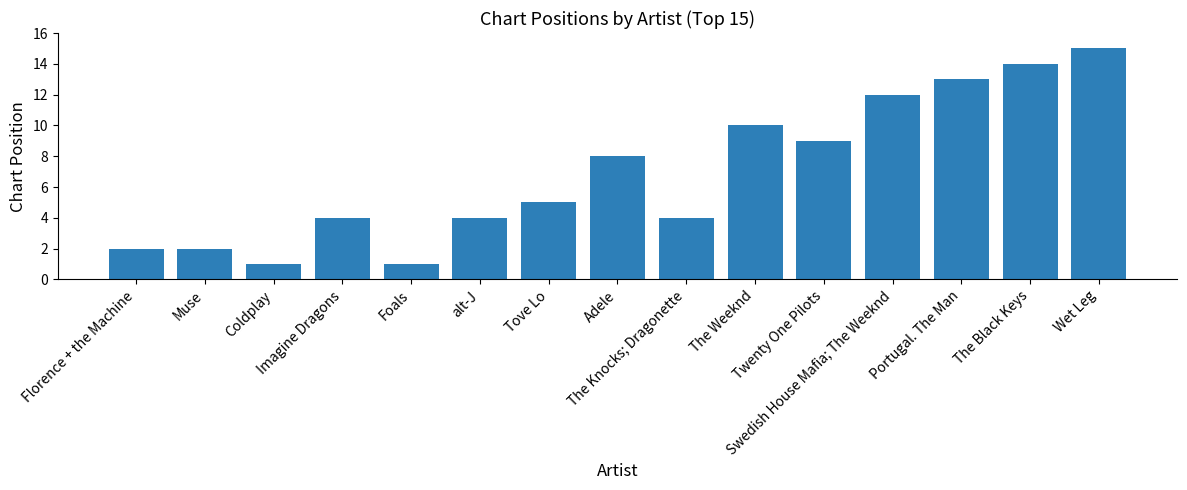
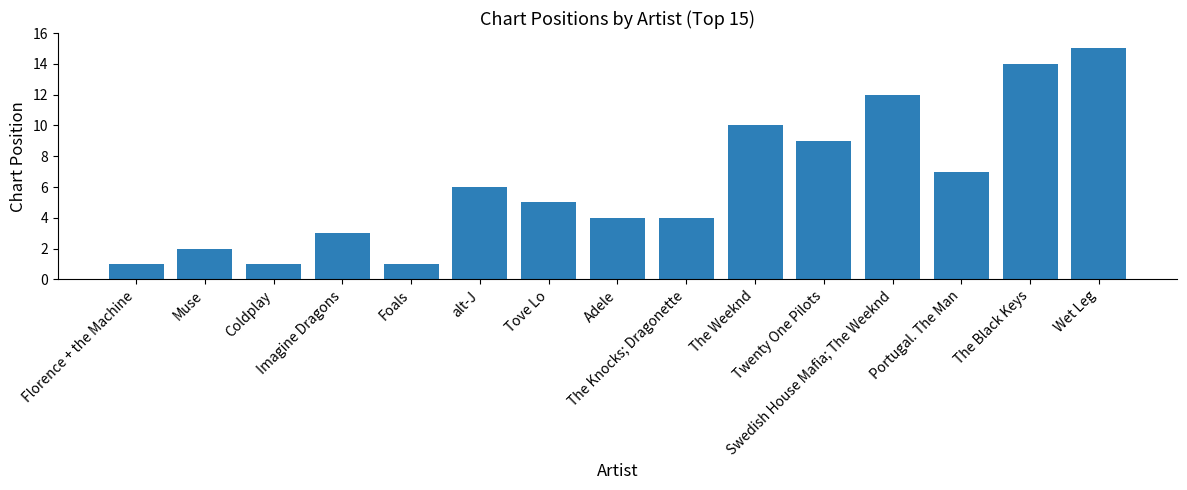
Florence + the Machine: 2 -> 1
Imagine Dragons: 4 -> 3
alt-J: 4 -> 6
Adele: 8 -> 4
Portugal. The Man: 13 -> 7
